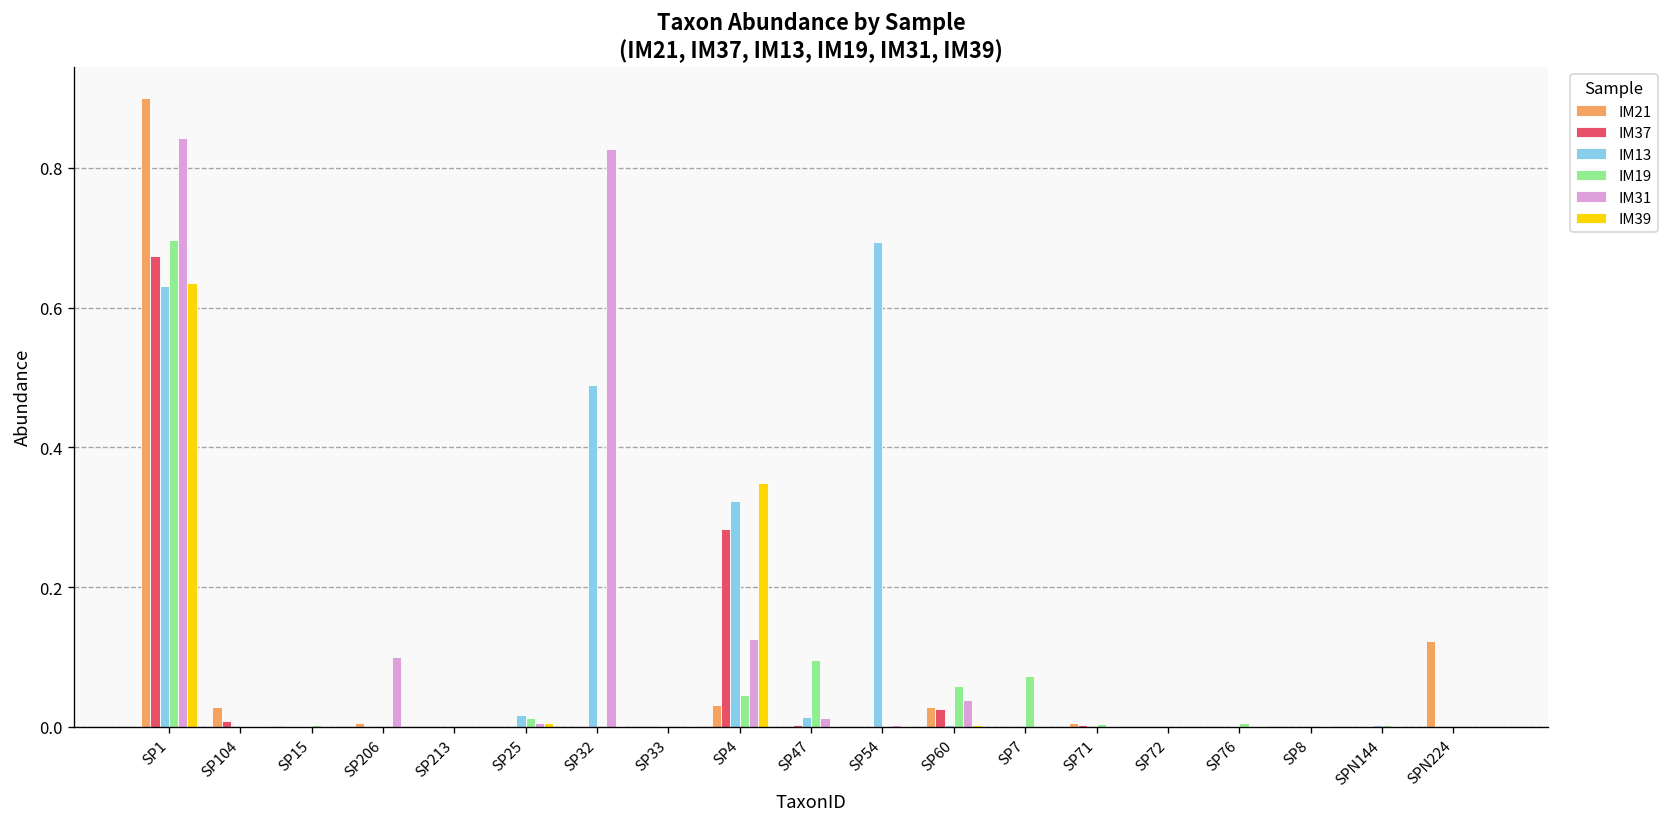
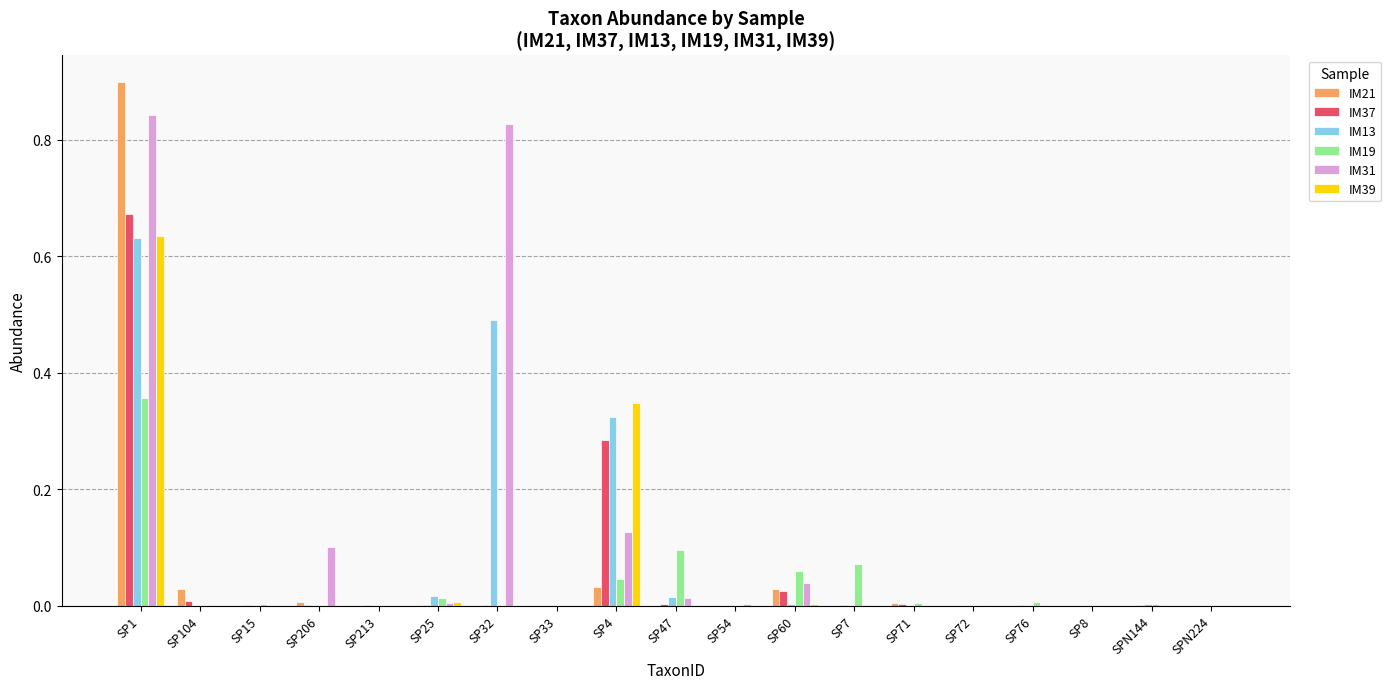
IM19, SP1: 0.70 -> 0.36
IM13, SP54: 0.69 -> 0.00
IM21, SPN224: 0.12 -> 0.00
